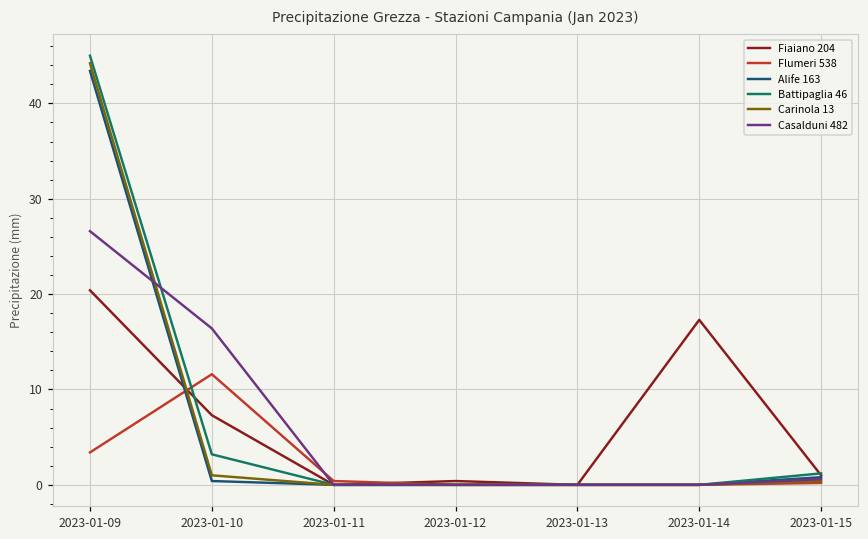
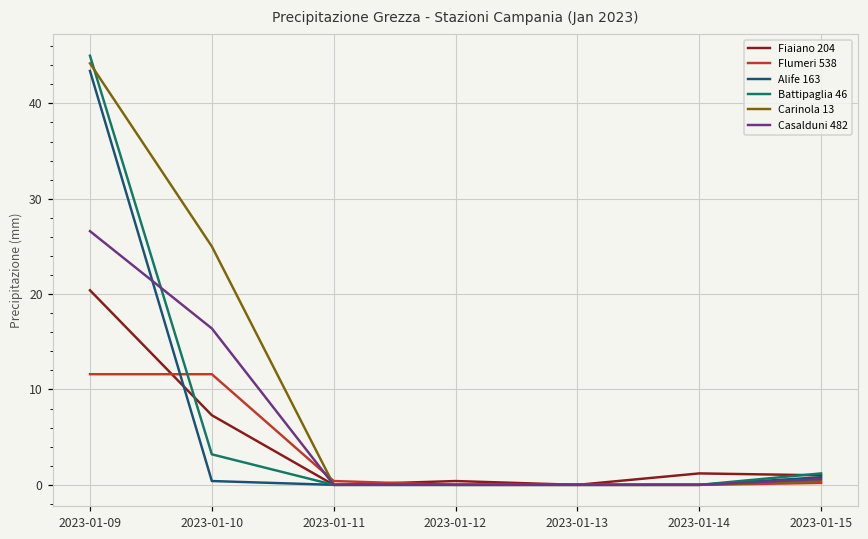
Flumeri 538, 2023-01-09: 3 -> 12
Carinola 13, 2023-01-10: 1 -> 25
Fiaiano 204, 2023-01-14: 17 -> 1
